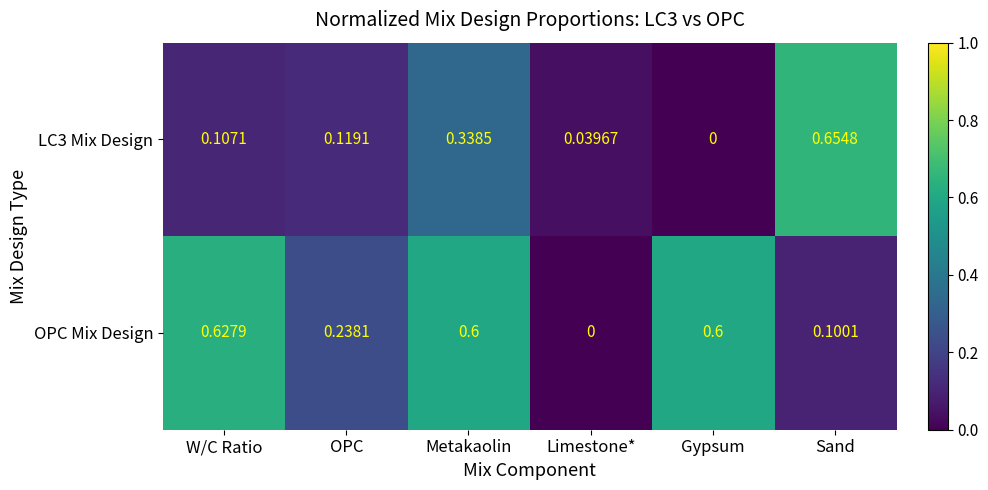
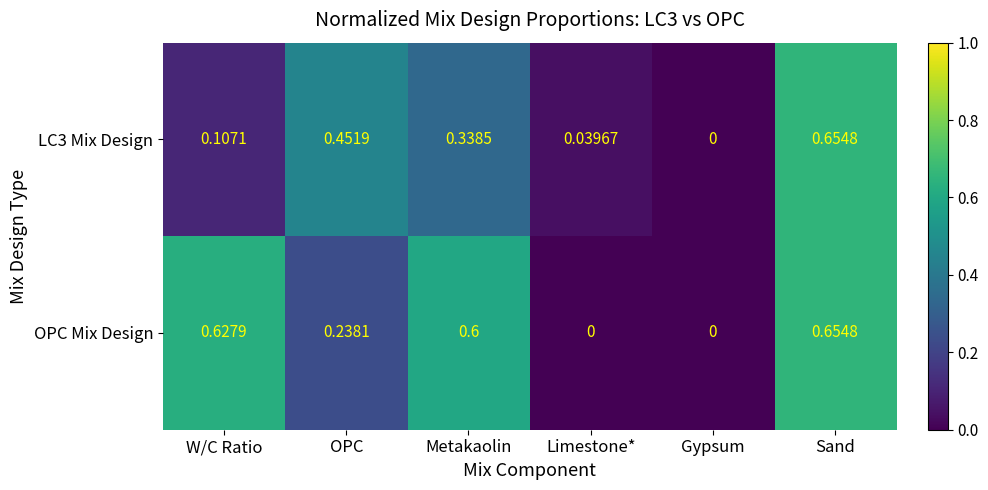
LC3 Mix Design, OPC: 0.1191 -> 0.4519
OPC Mix Design, Gypsum: 0.6 -> 0
OPC Mix Design, Sand: 0.1001 -> 0.6548
